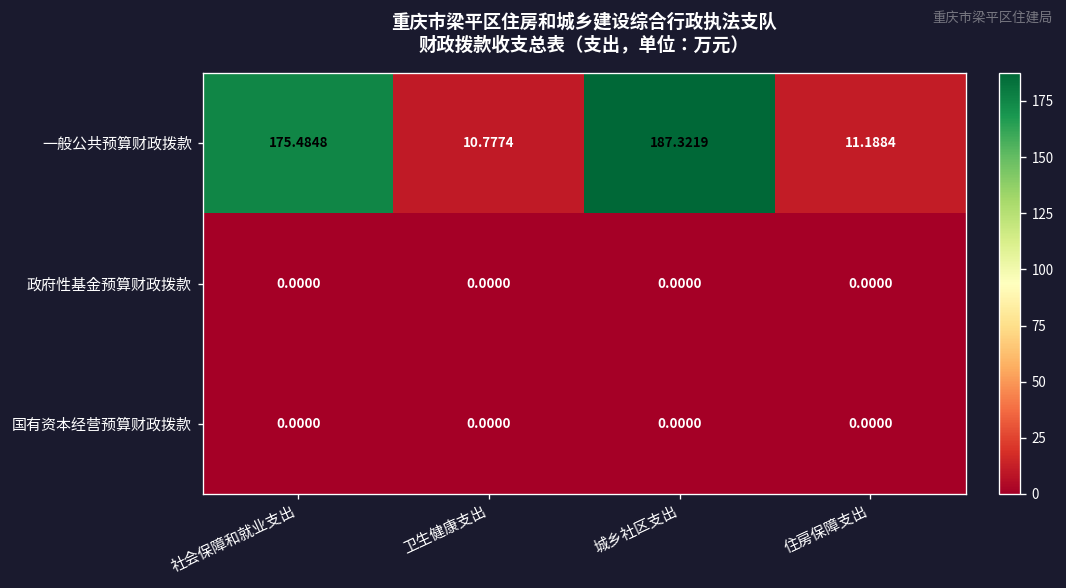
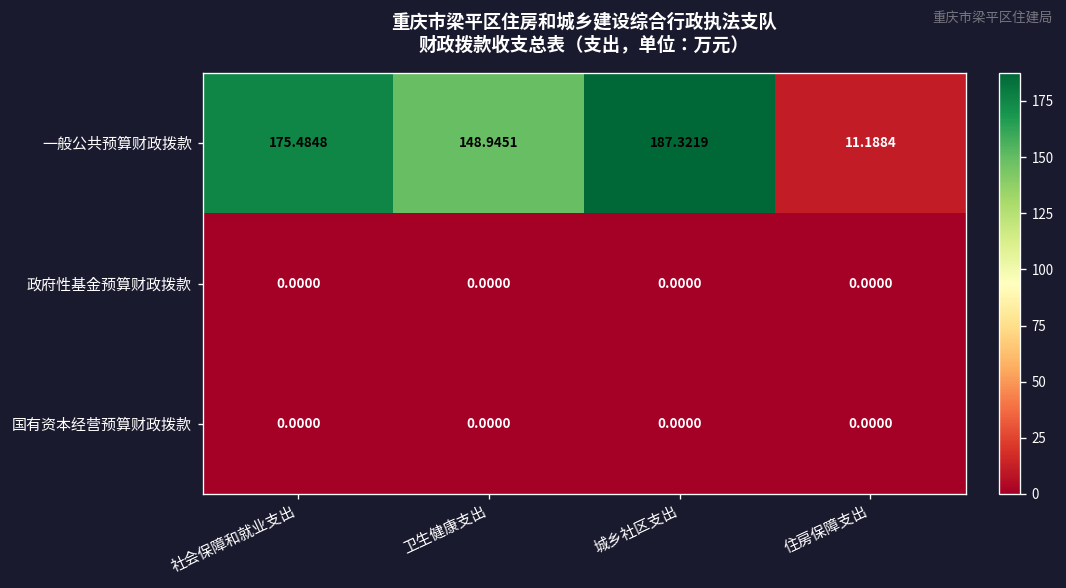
一般公共预算财政拨款, 卫生健康支出: 10.7774 -> 148.9451
